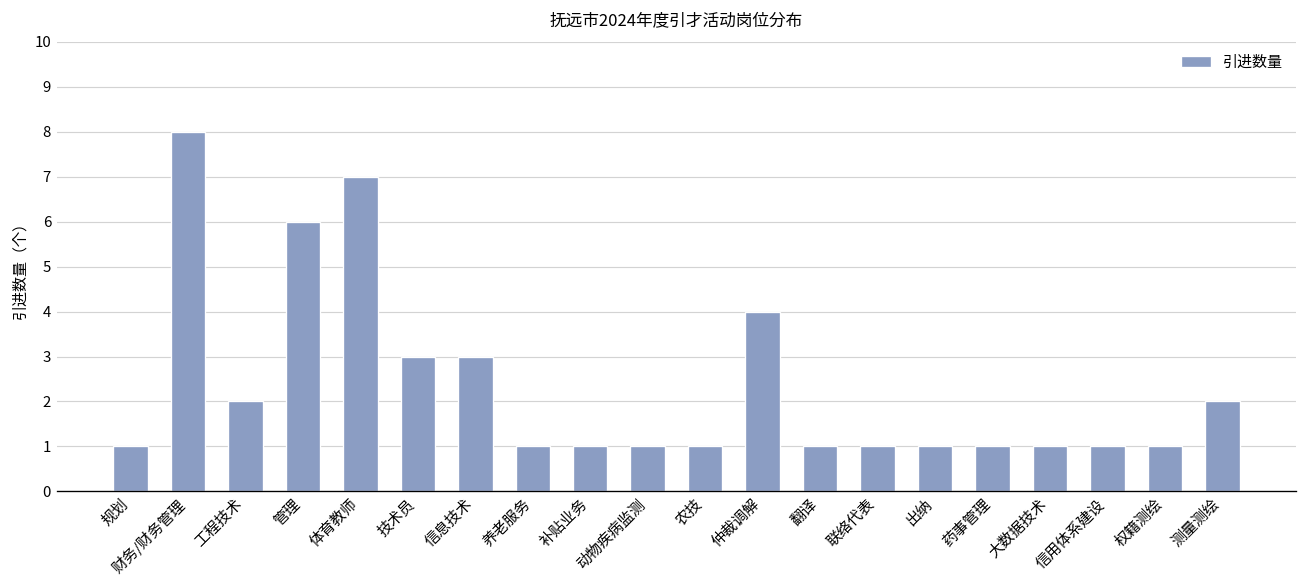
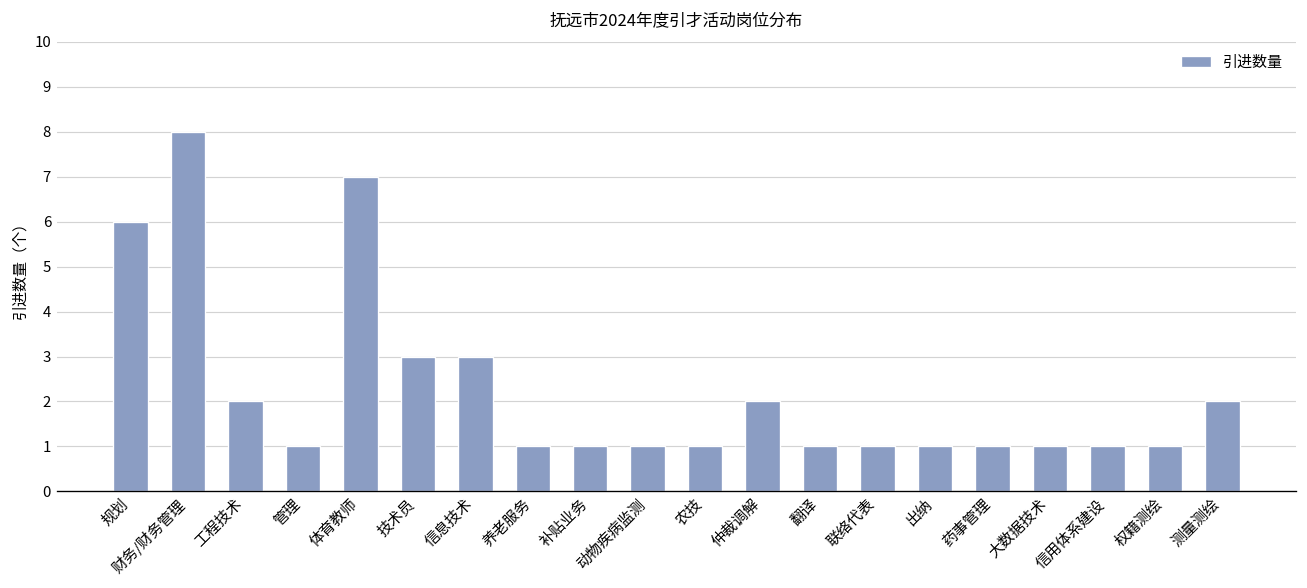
规划: 1 -> 6
管理: 6 -> 1
仲裁调解: 4 -> 2
